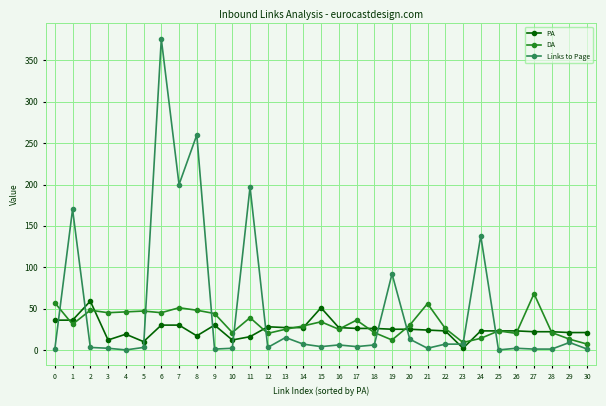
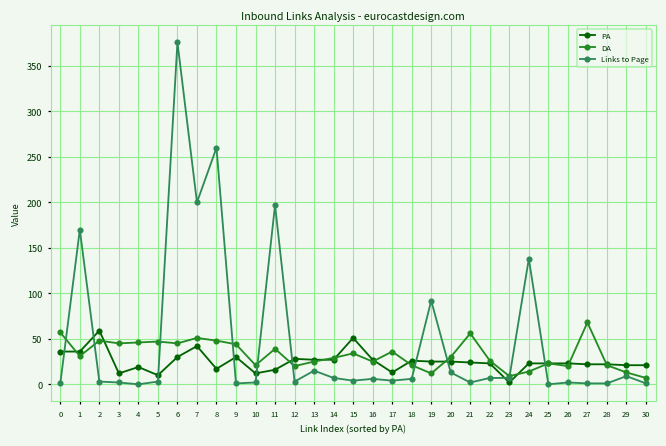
PA, 7: 30 -> 40
PA, 17: 30 -> 10
